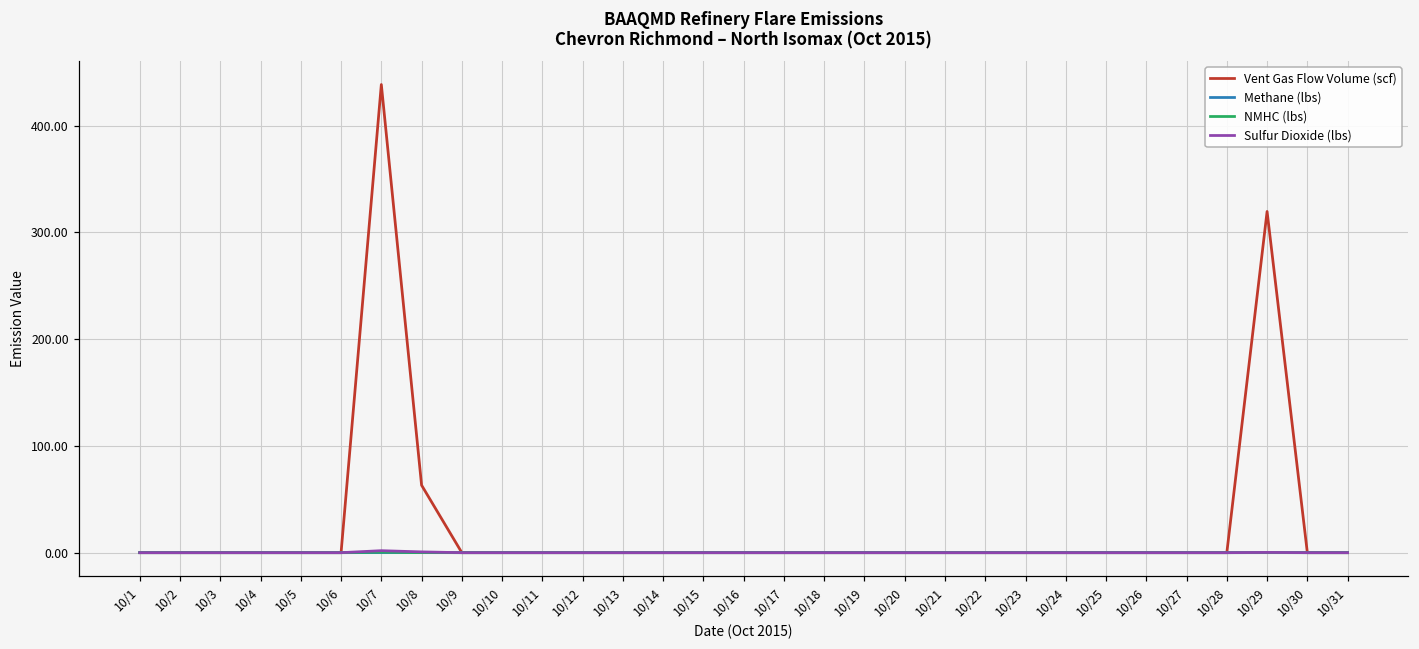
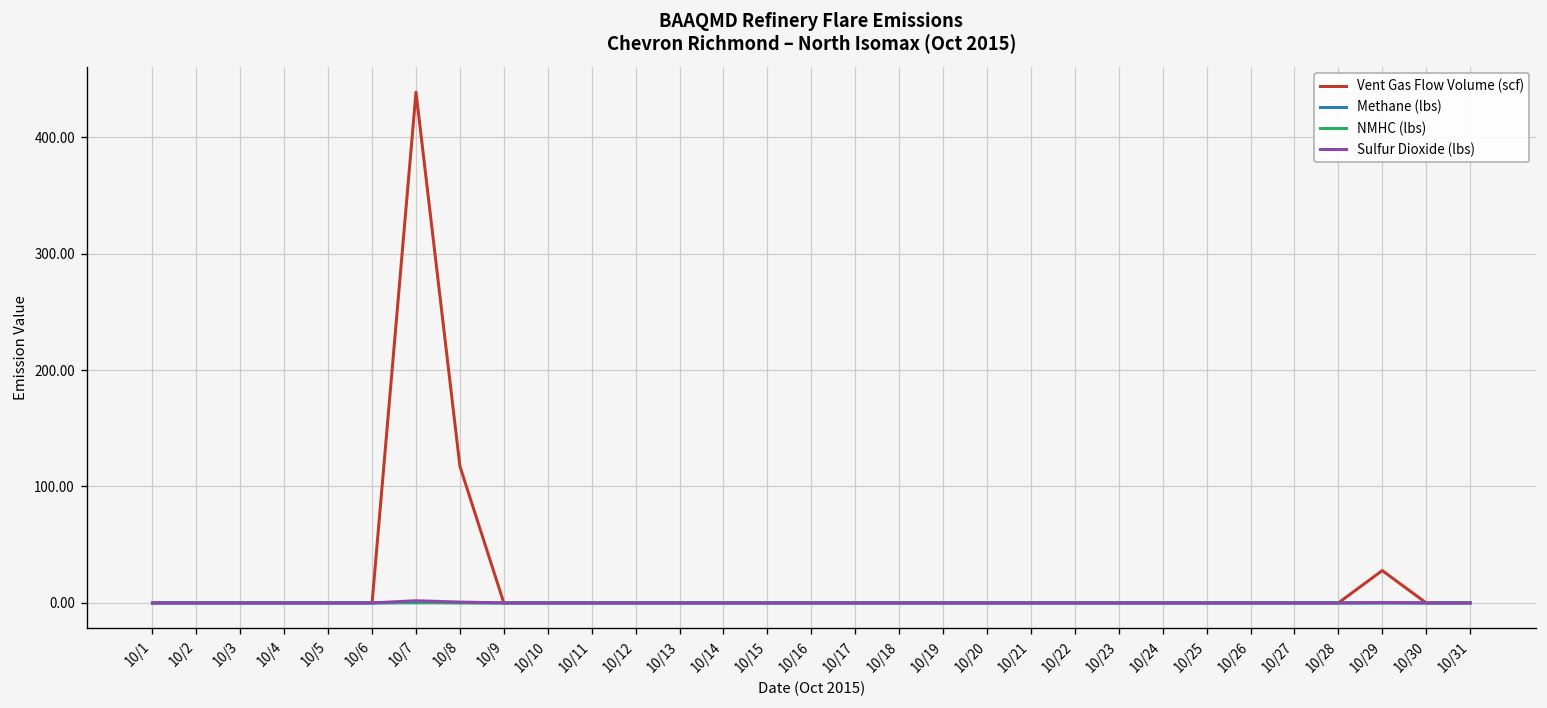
Vent Gas Flow Volume (scf), 10/8: 60 -> 120
Vent Gas Flow Volume (scf), 10/29: 320 -> 30
